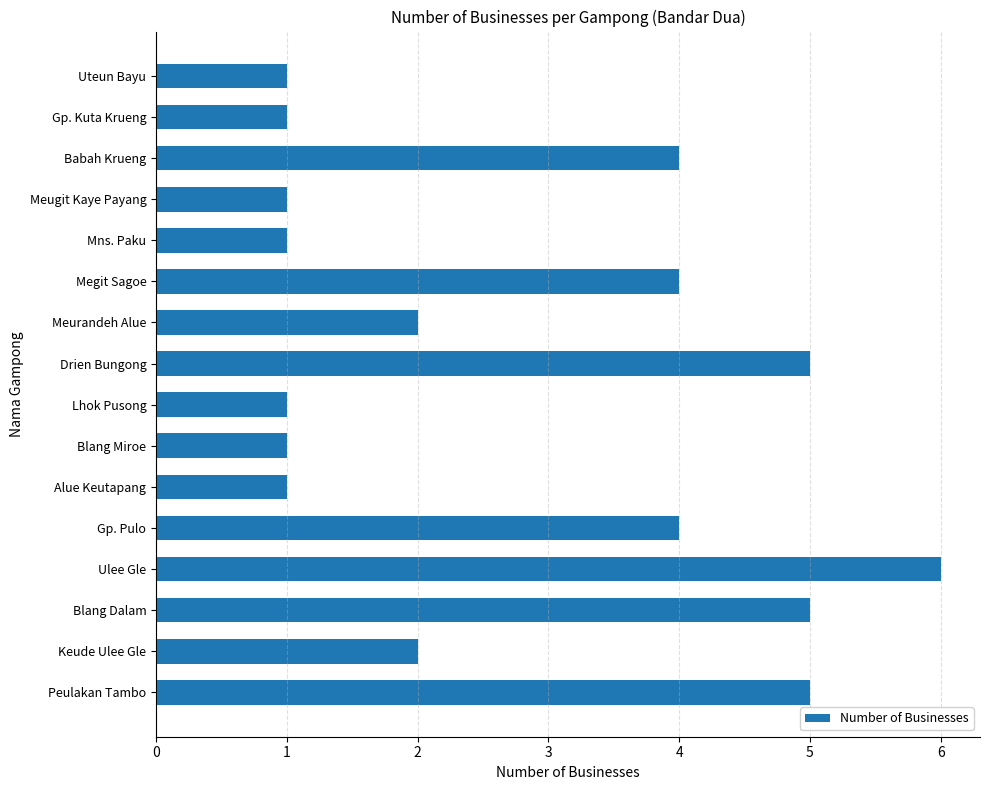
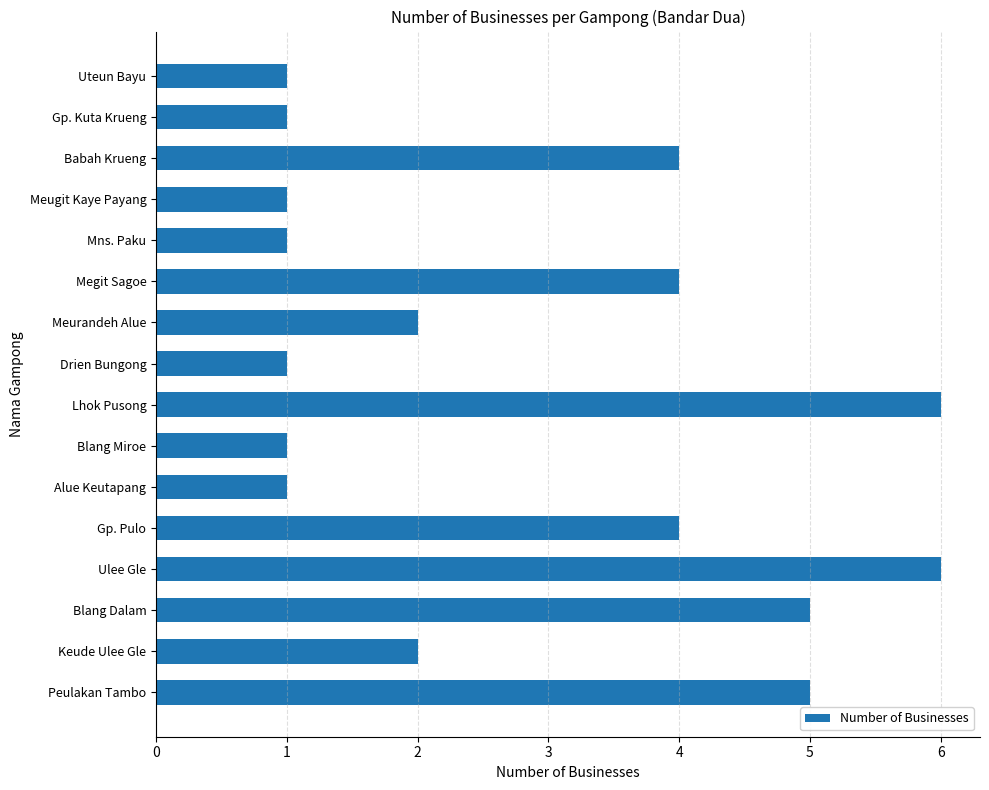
Drien Bungong: 5 -> 1
Lhok Pusong: 1 -> 6
